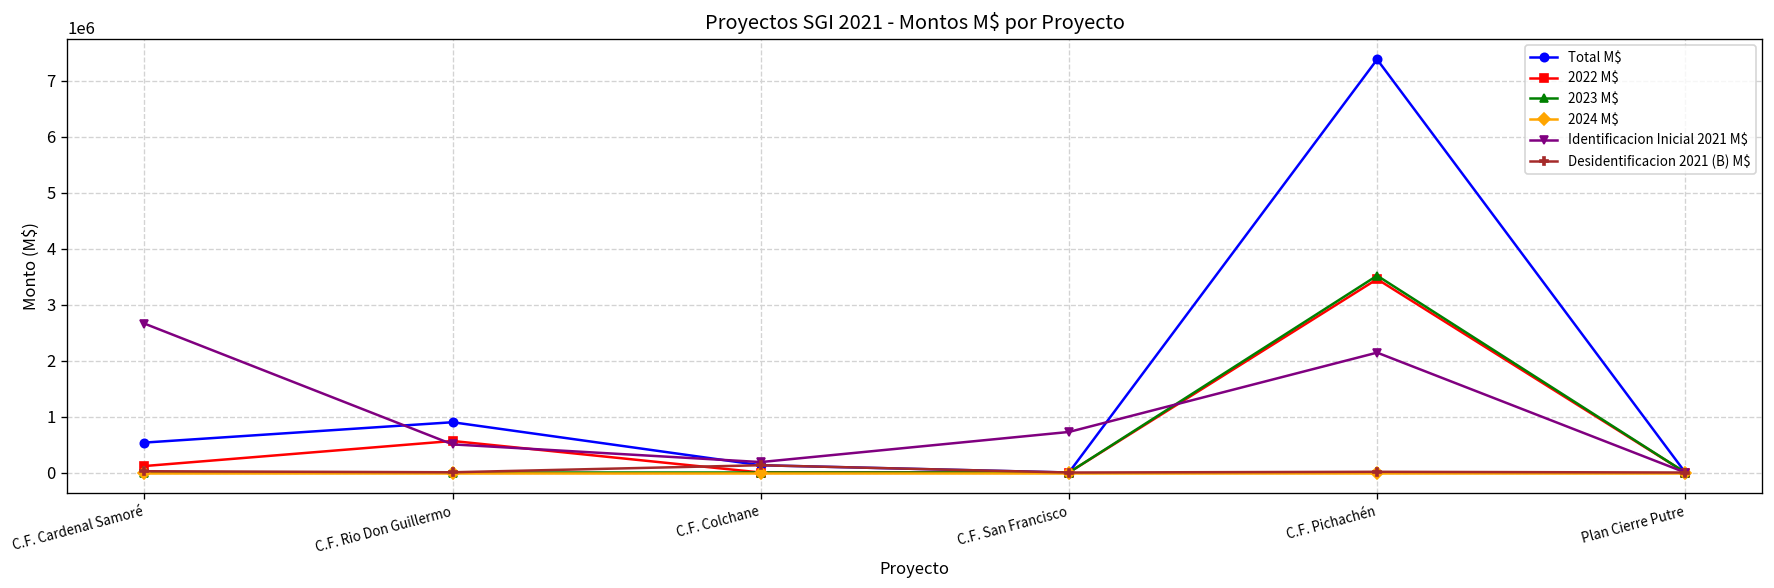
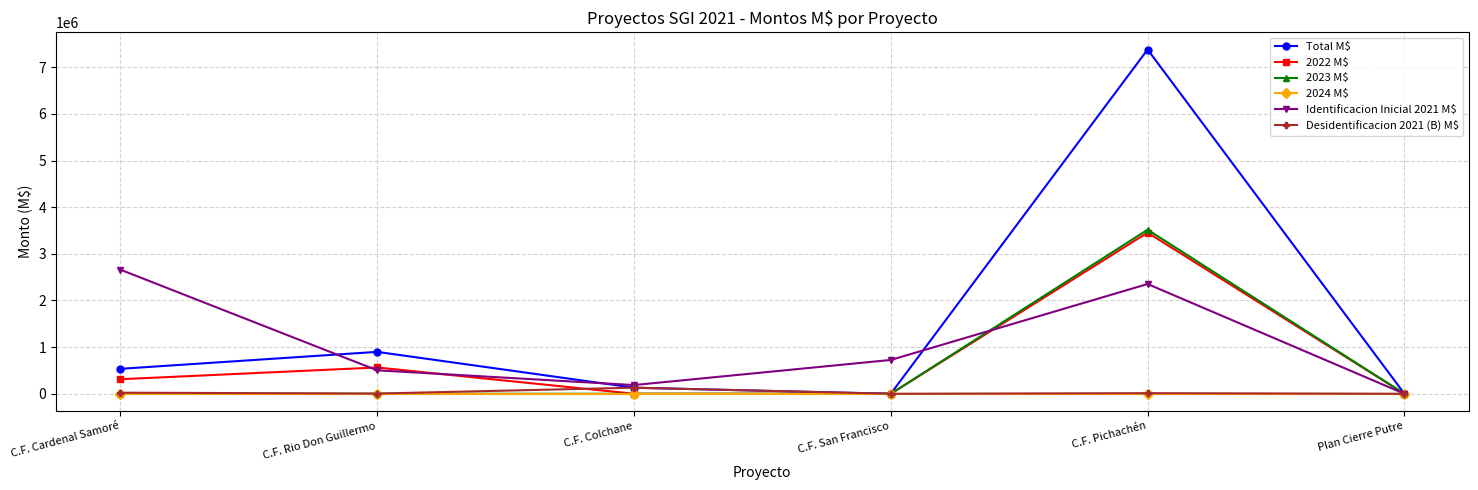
2022 M$, C.F. Cardenal Samoré: 100000 -> 300000
Identificacion Inicial 2021 M$, C.F. Pichachén: 2100000 -> 2400000
